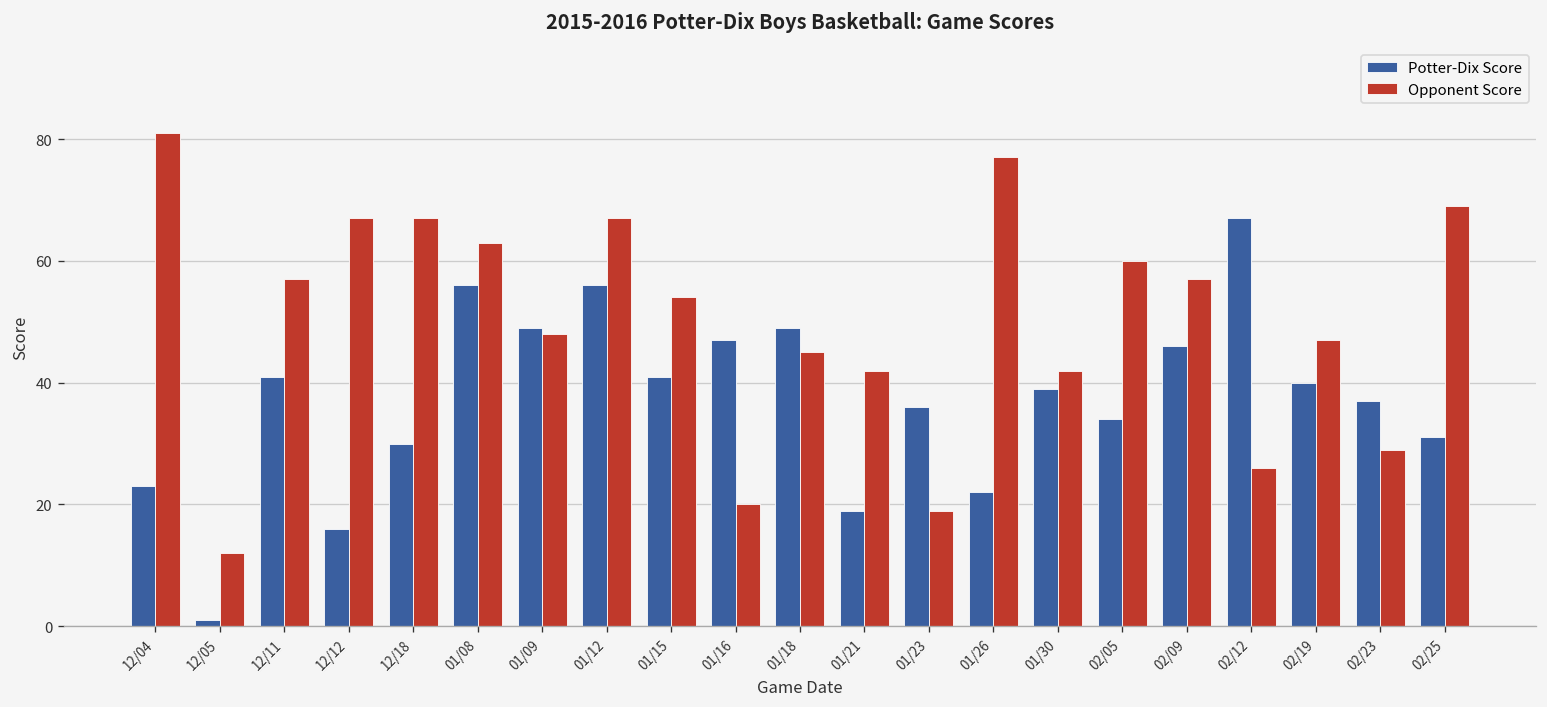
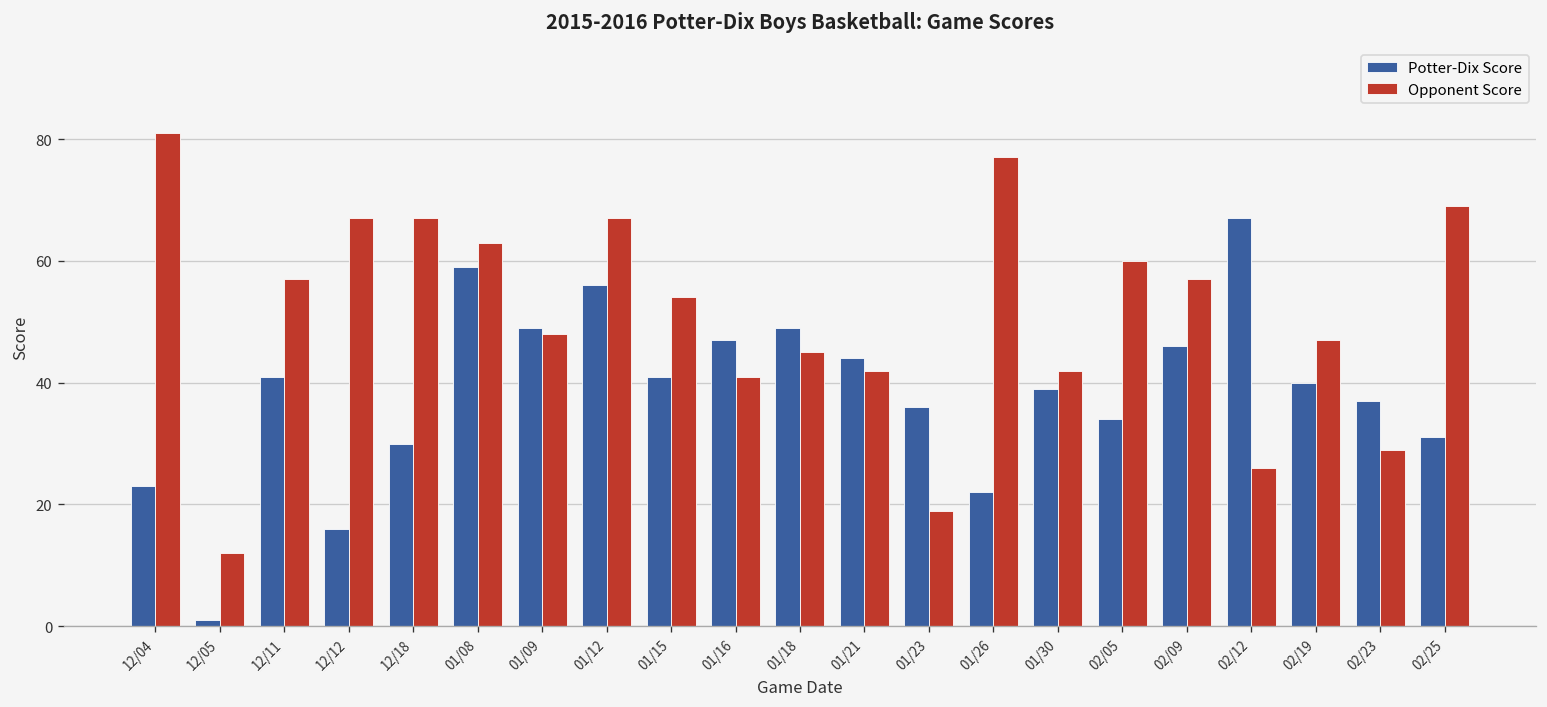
Potter-Dix Score, 01/08: 56 -> 59
Opponent Score, 01/16: 20 -> 41
Potter-Dix Score, 01/21: 19 -> 44
